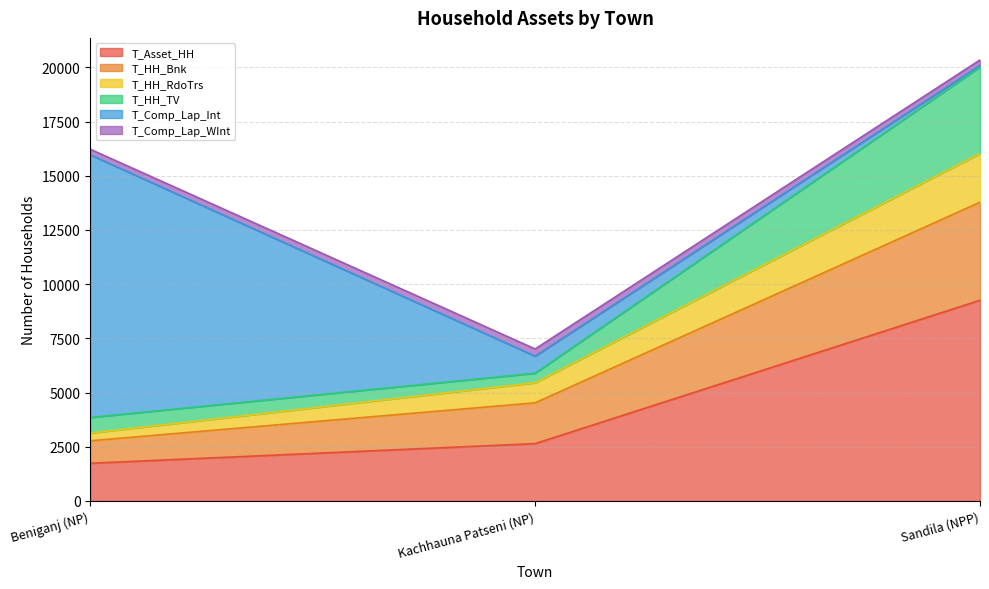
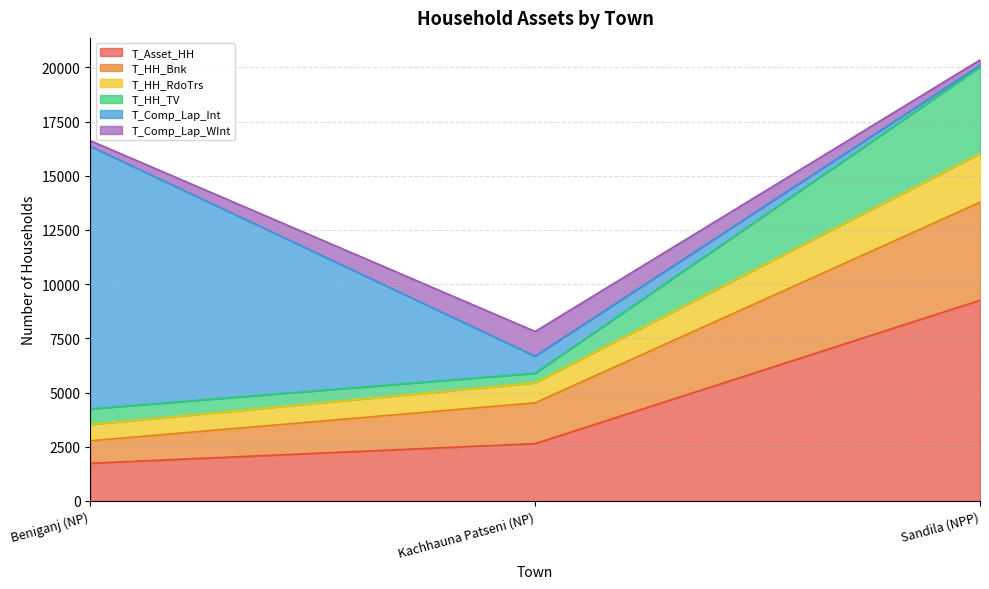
T_HH_RdoTrs, Beniganj (NP): 400 -> 800
T_Comp_Lap_WInt, Kachhauna Patseni (NP): 300 -> 1100
